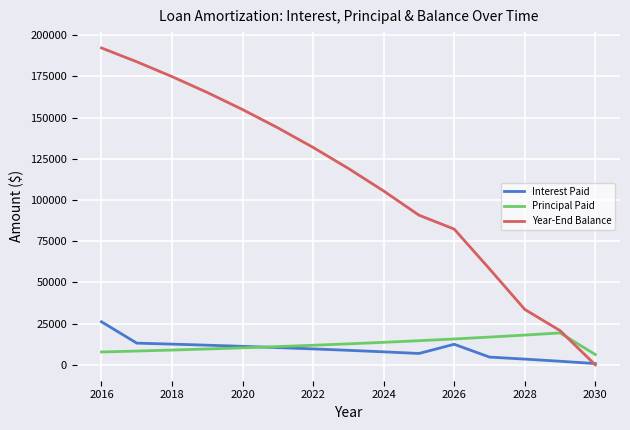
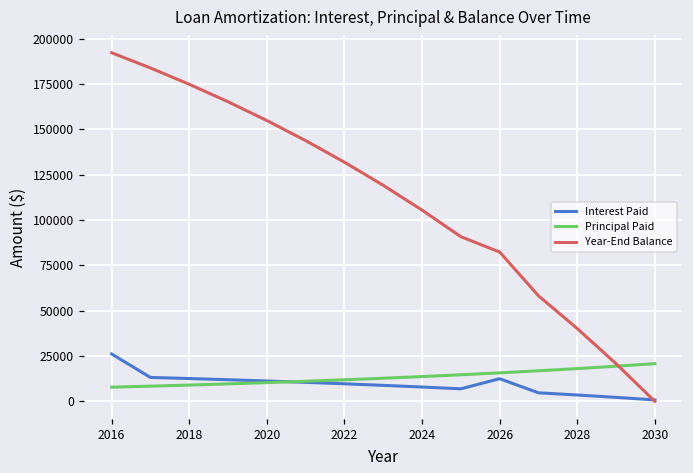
Year-End Balance, 2028: 34000 -> 40000
Principal Paid, 2030: 6000 -> 21000
